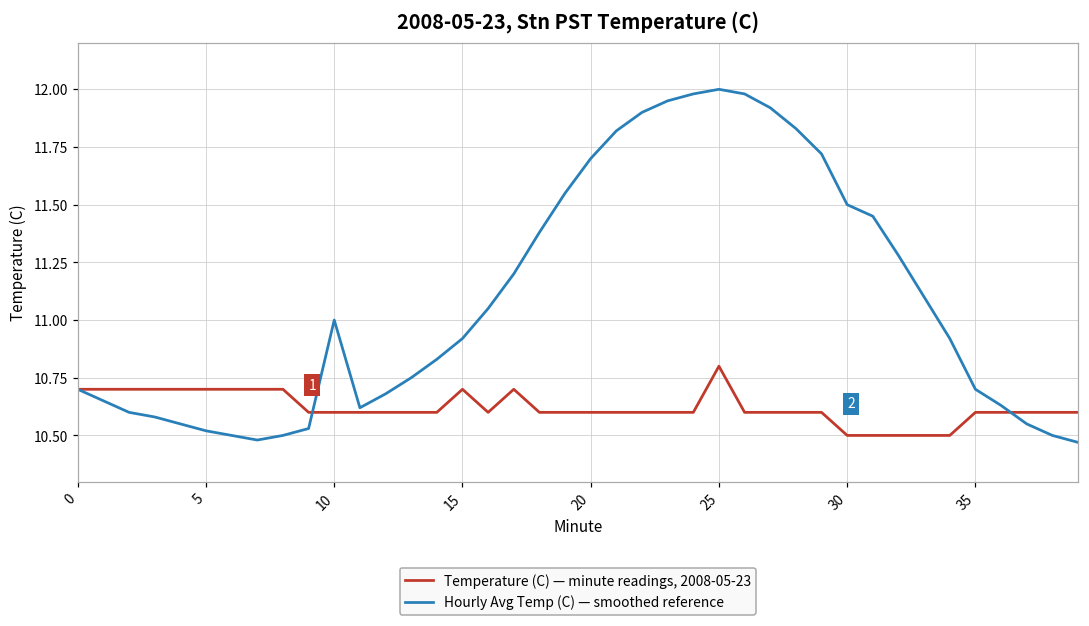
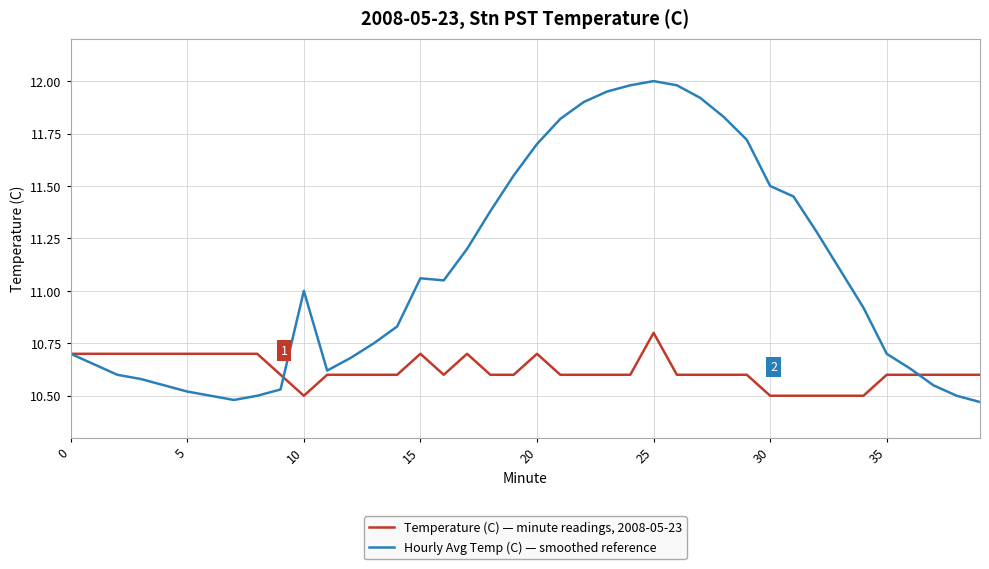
Temperature (C) — minute readings, 2008-05-23, 10: 10.6 -> 10.5
Hourly Avg Temp (C) — smoothed reference, 15: 10.92 -> 11.06
Temperature (C) — minute readings, 2008-05-23, 20: 10.6 -> 10.7
